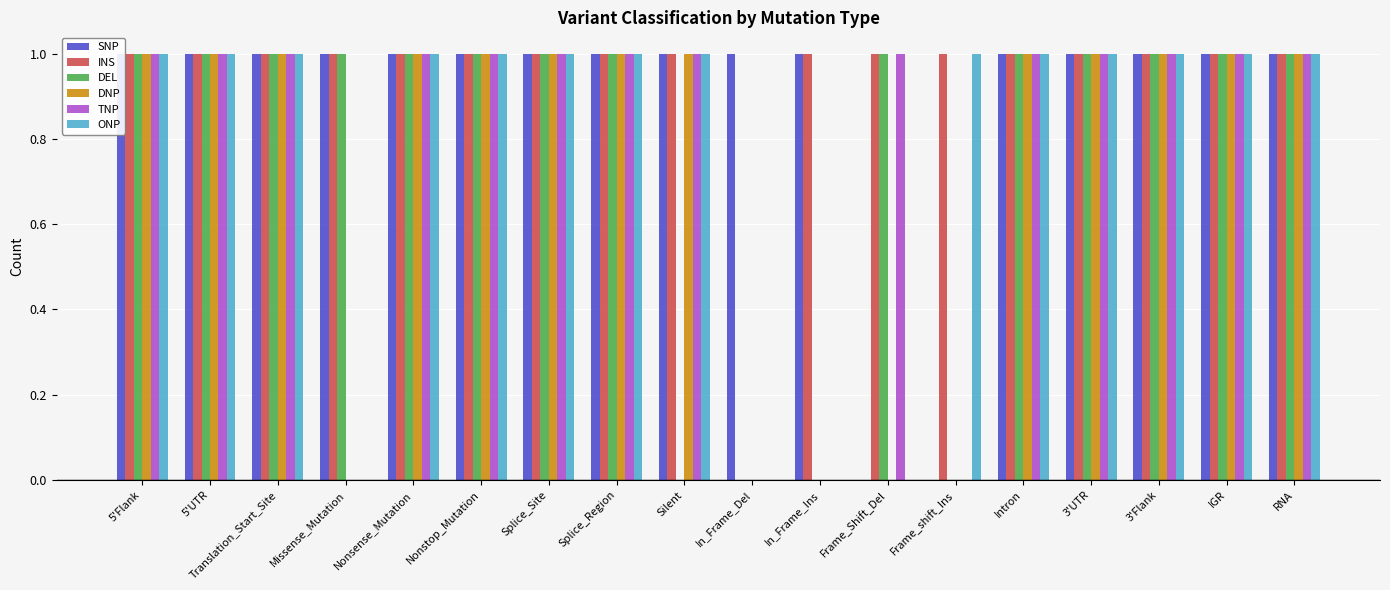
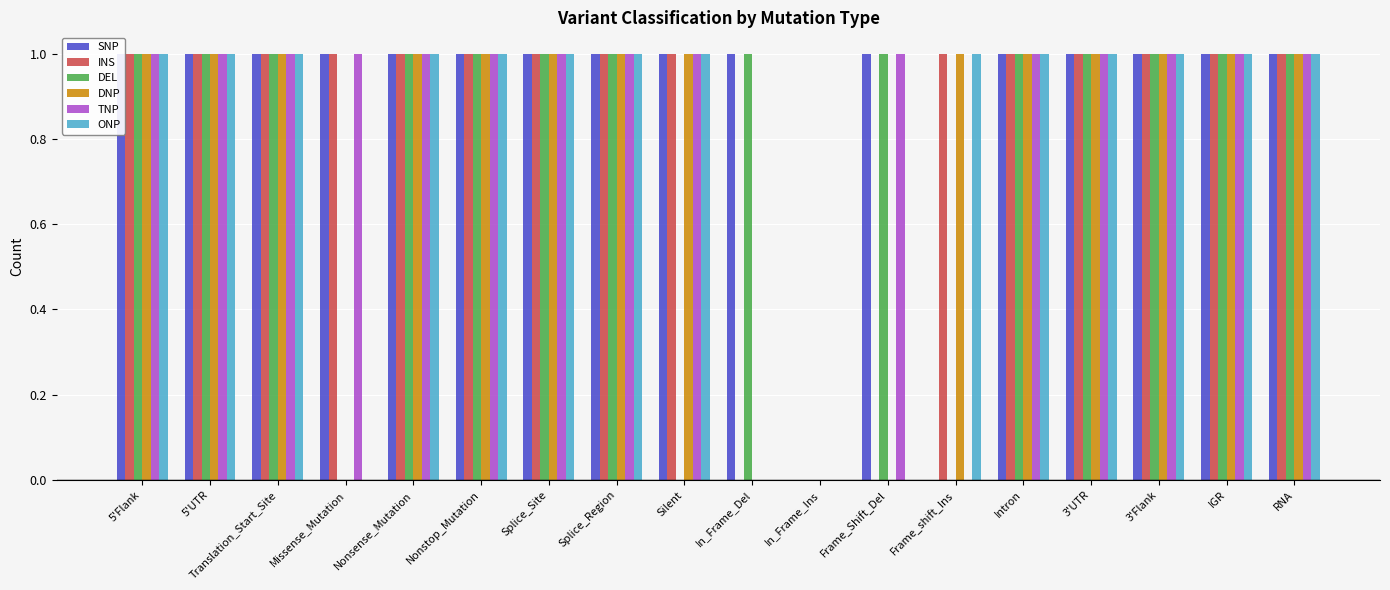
DEL, Missense_Mutation: 1 -> 0
TNP, Missense_Mutation: 0 -> 1
DEL, In_Frame_Del: 0 -> 1
SNP, In_Frame_Ins: 1 -> 0
INS, In_Frame_Ins: 1 -> 0
SNP, Frame_Shift_Del: 0 -> 1
INS, Frame_Shift_Del: 1 -> 0
DNP, Frame_shift_Ins: 0 -> 1
